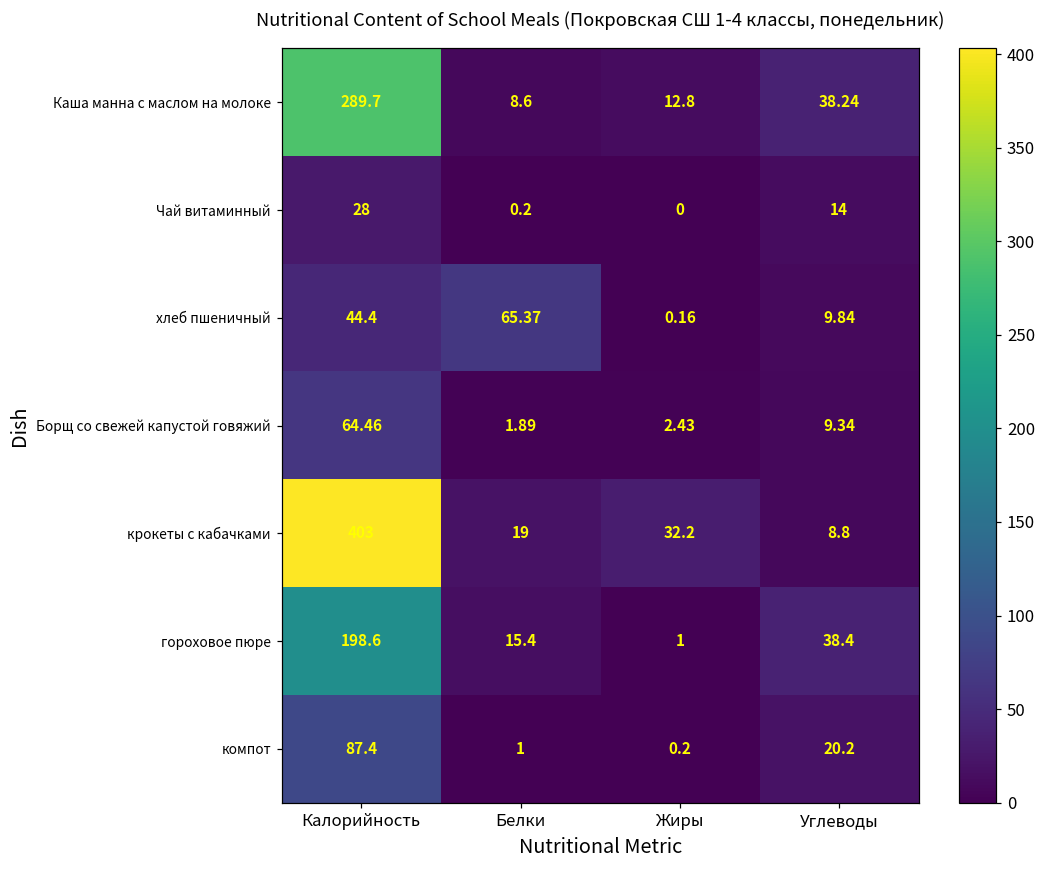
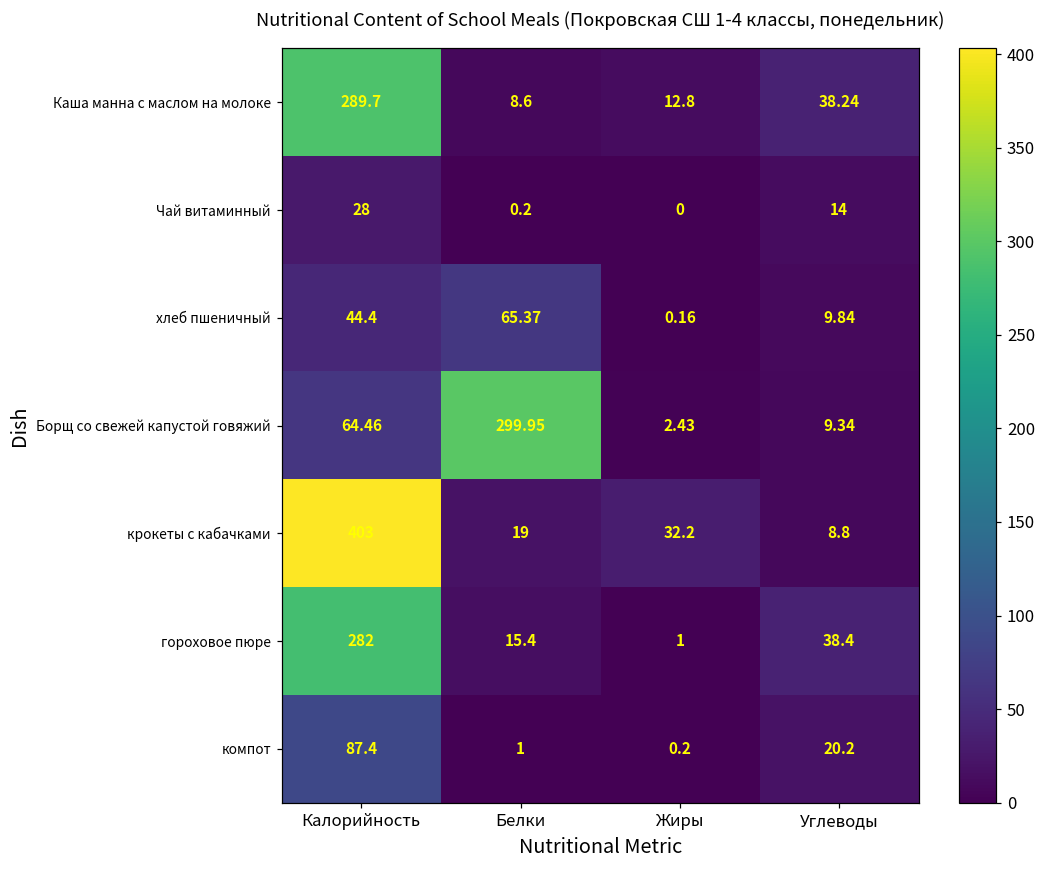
Борщ со свежей капустой говяжий, Белки: 1.89 -> 299.95
гороховое пюре, Калорийность: 198.6 -> 282
